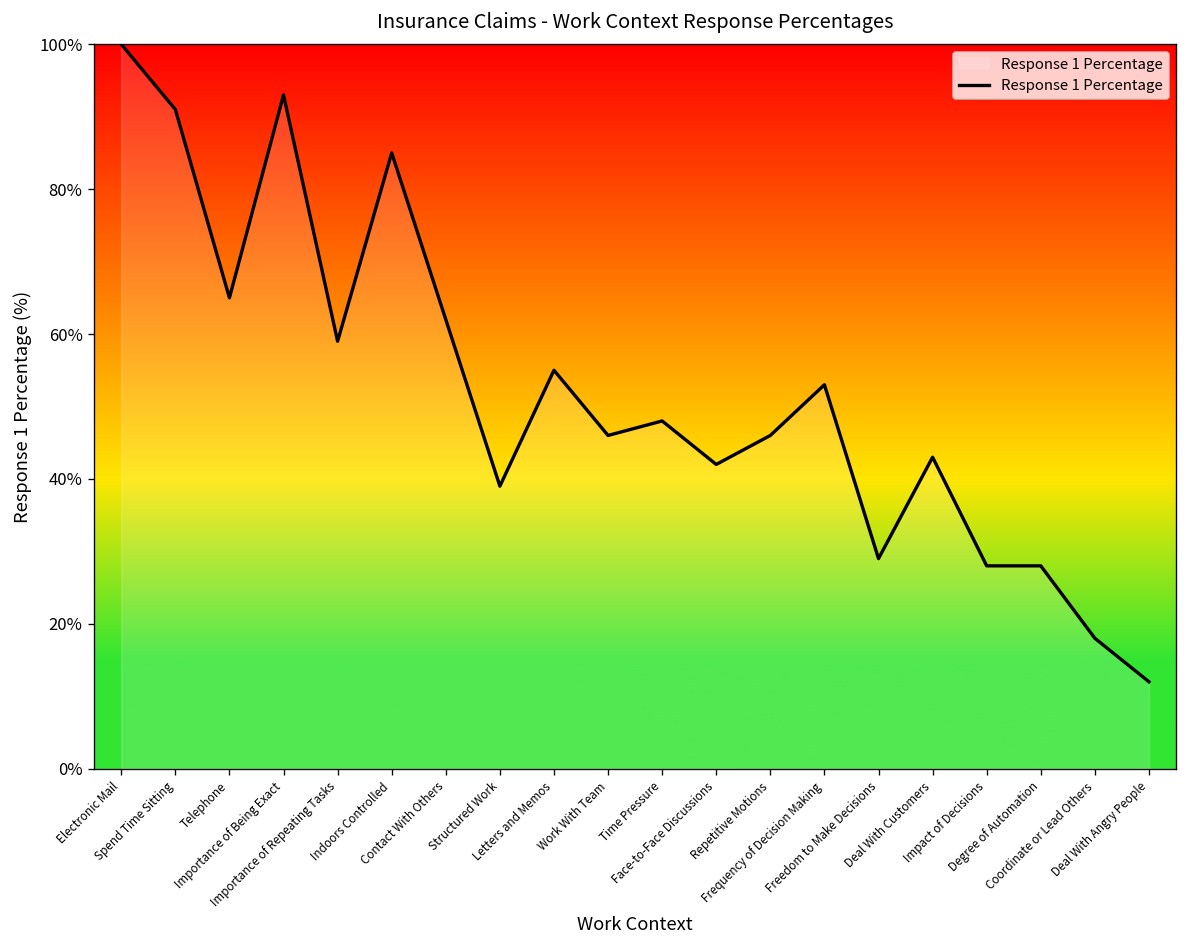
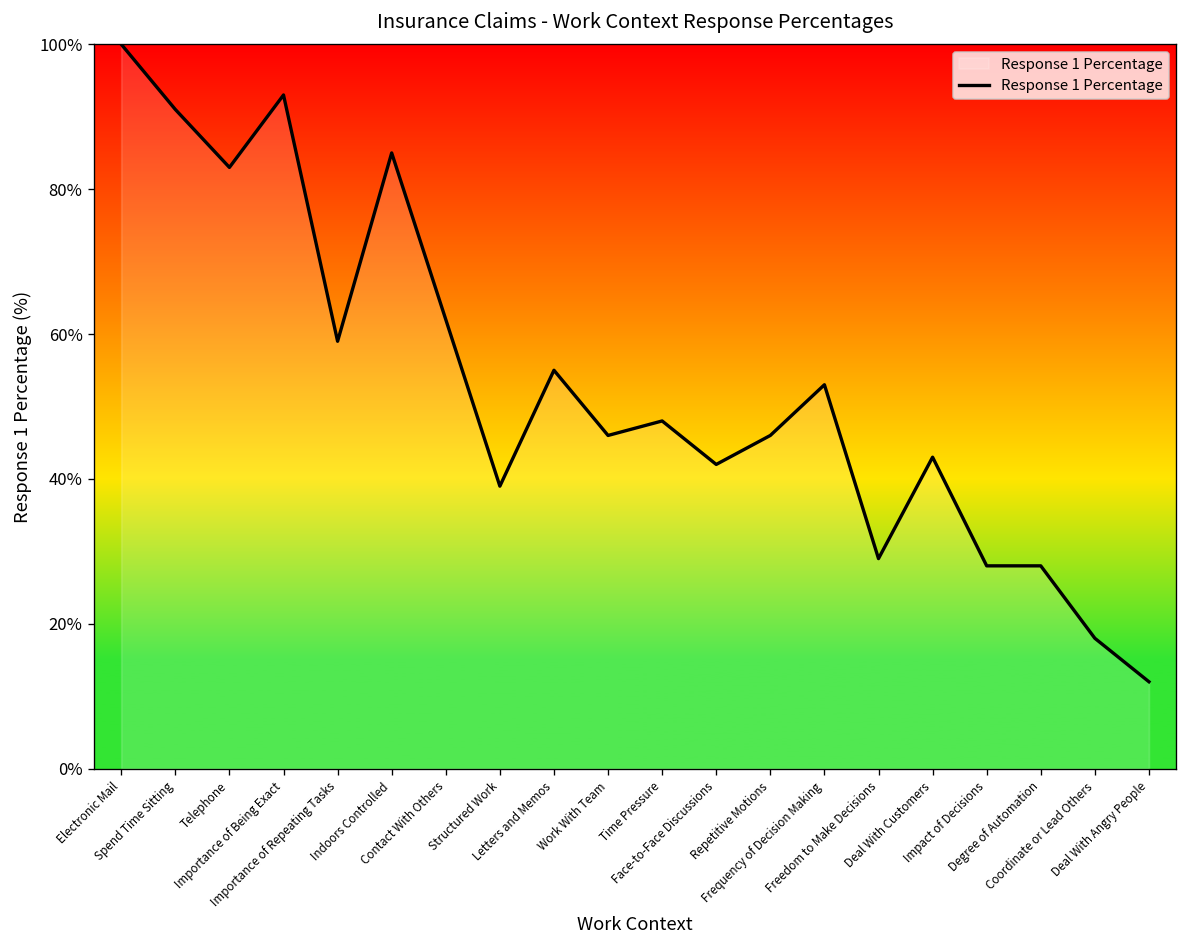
Telephone: 65% -> 83%
